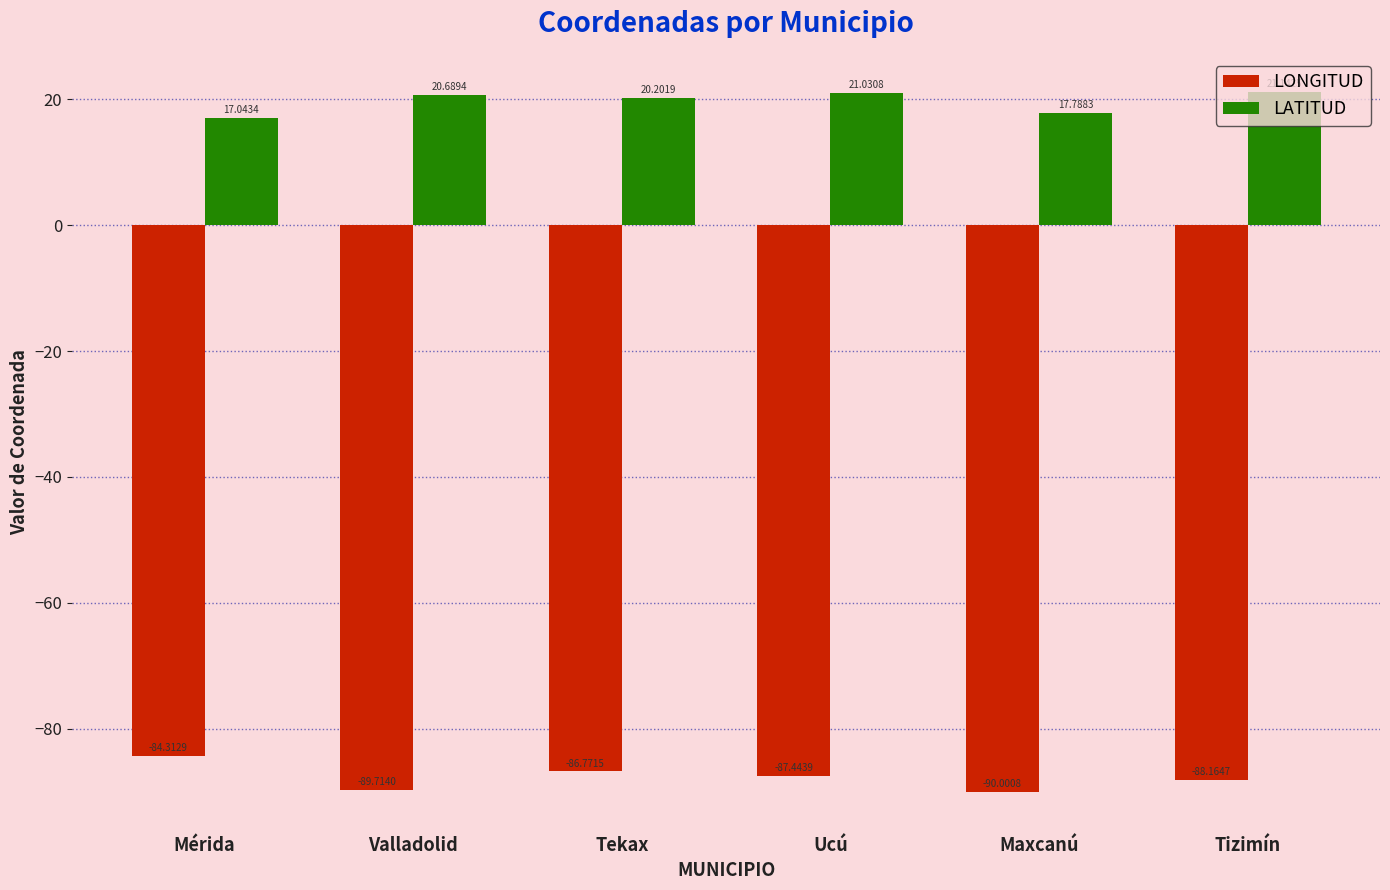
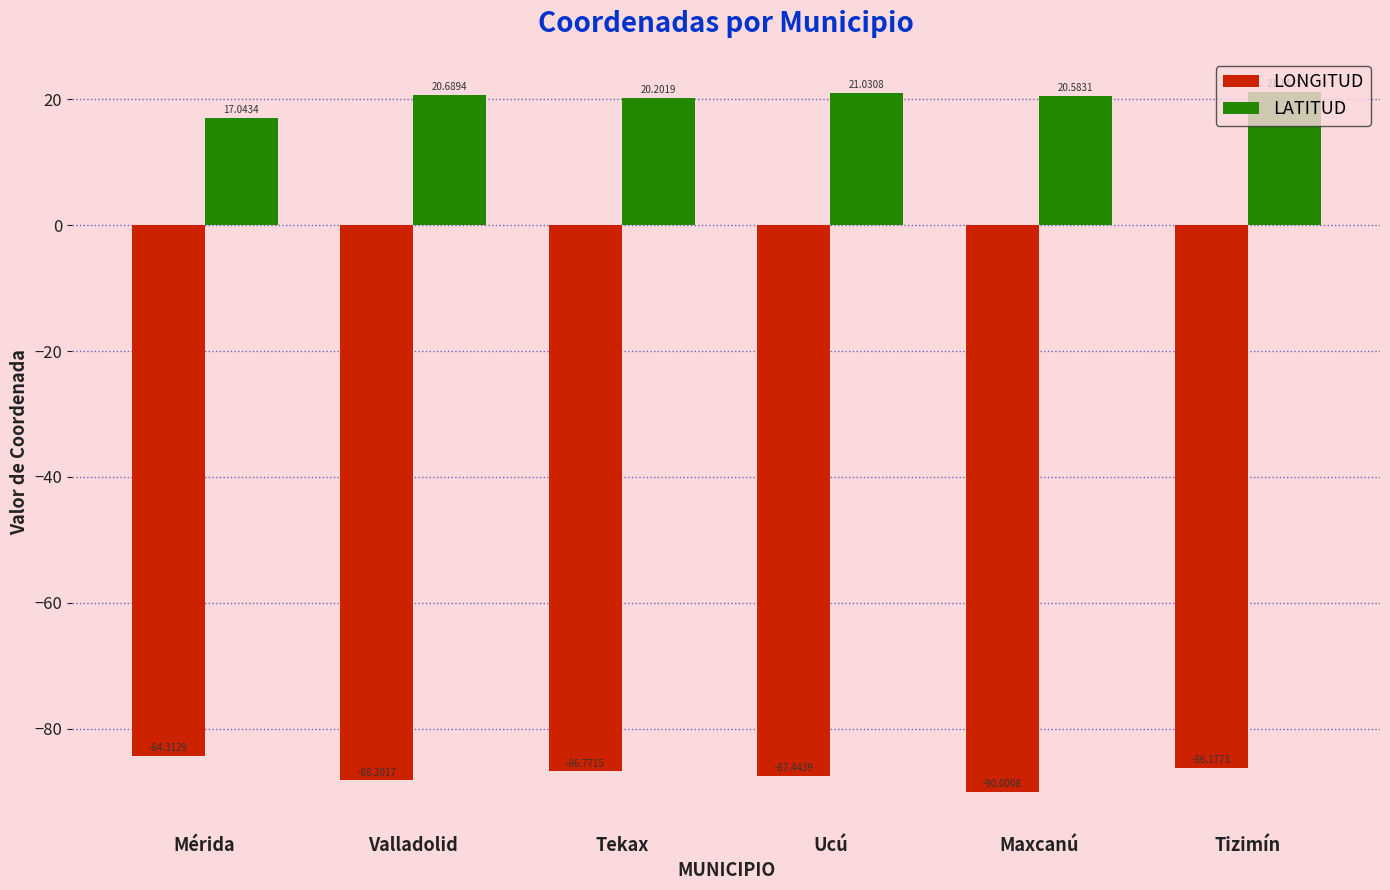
LONGITUD, Valladolid: -89.7140 -> -88.2017
LATITUD, Maxcanú: 17.7883 -> 20.5831
LONGITUD, Tizimín: -88.1647 -> -86.1773
